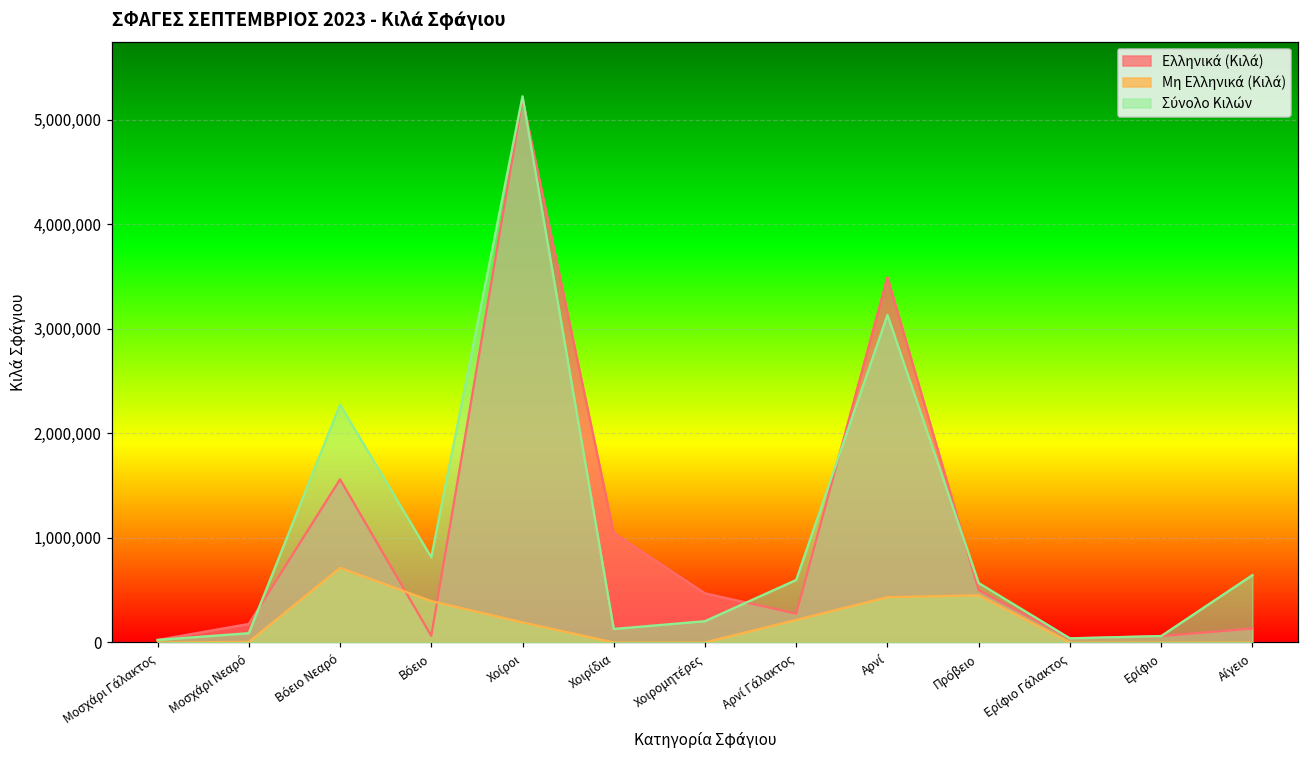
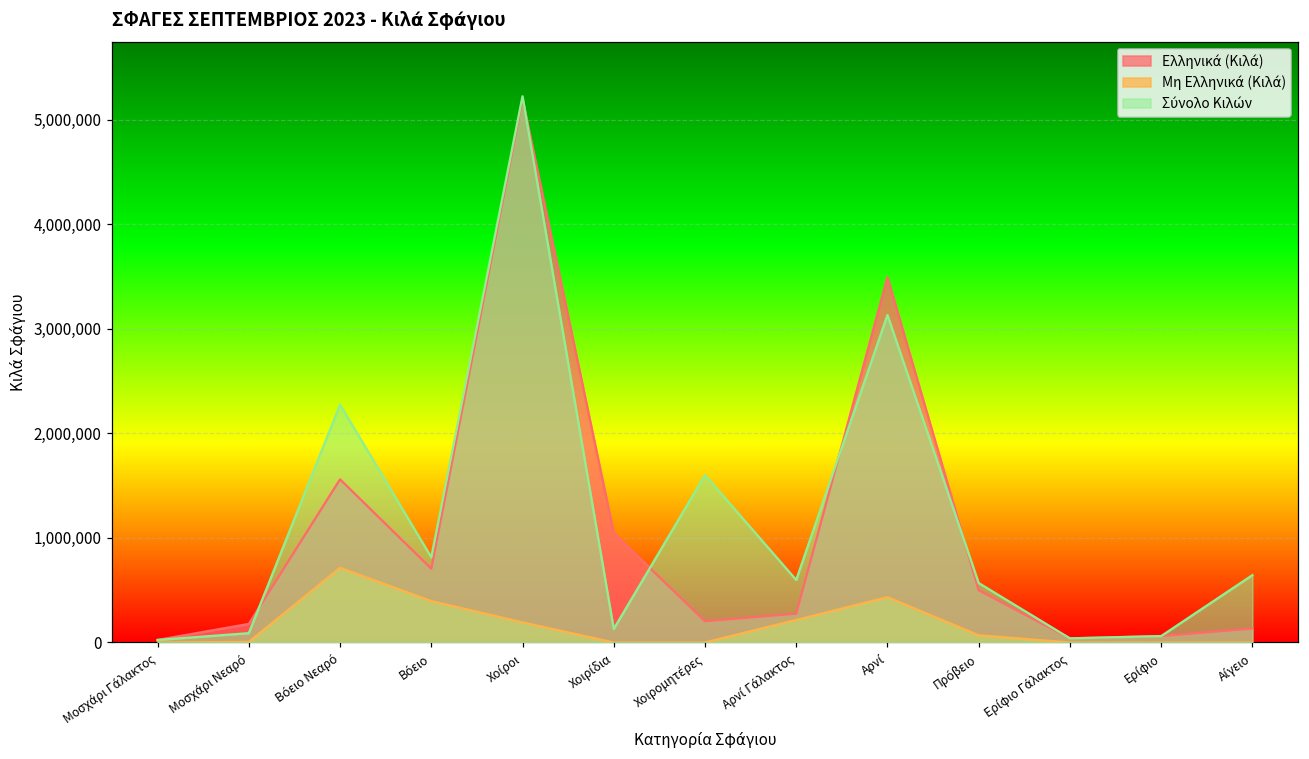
Ελληνικά (Κιλά), Βόειο: 100,000 -> 700,000
Ελληνικά (Κιλά), Χοιρομητέρες: 500,000 -> 200,000
Σύνολο Κιλών, Χοιρομητέρες: 200,000 -> 1,600,000
Μη Ελληνικά (Κιλά), Πρόβειο: 500,000 -> 100,000
